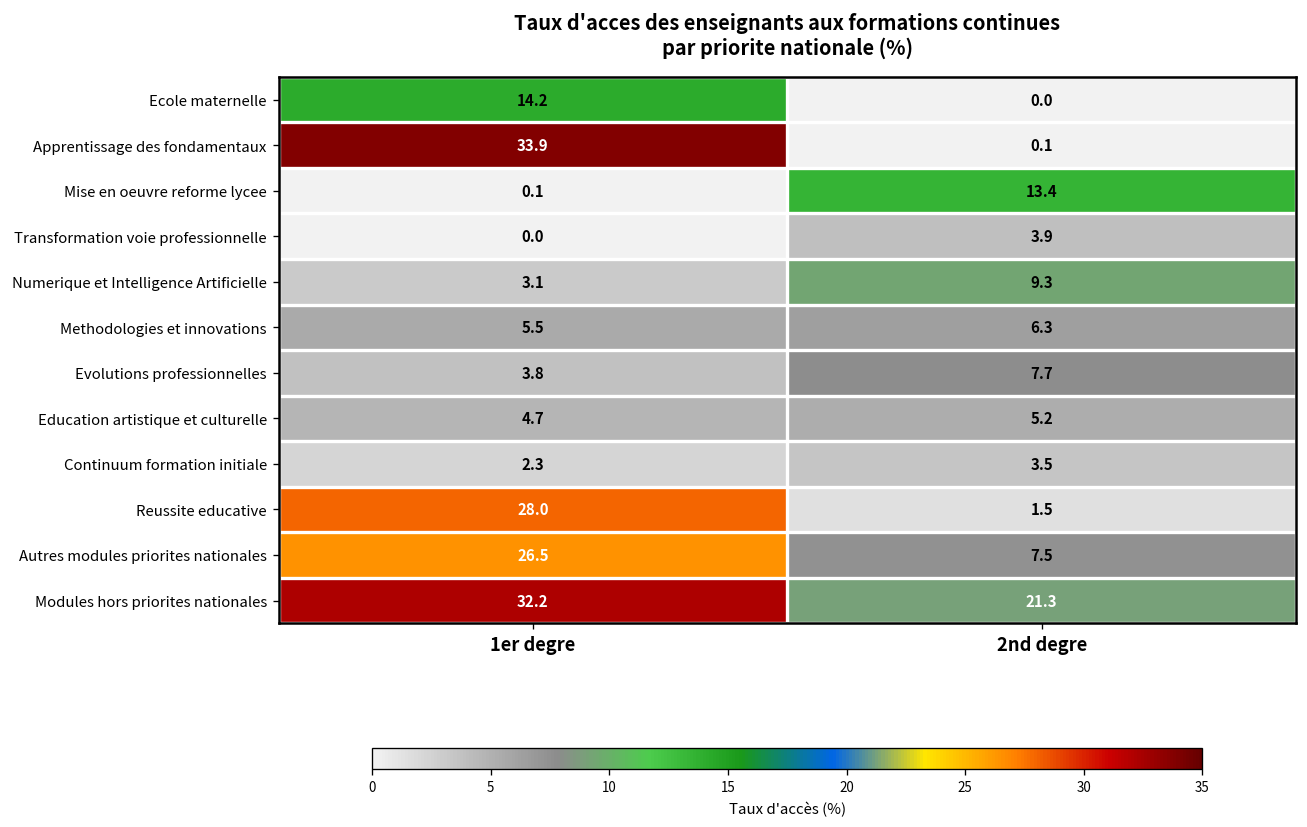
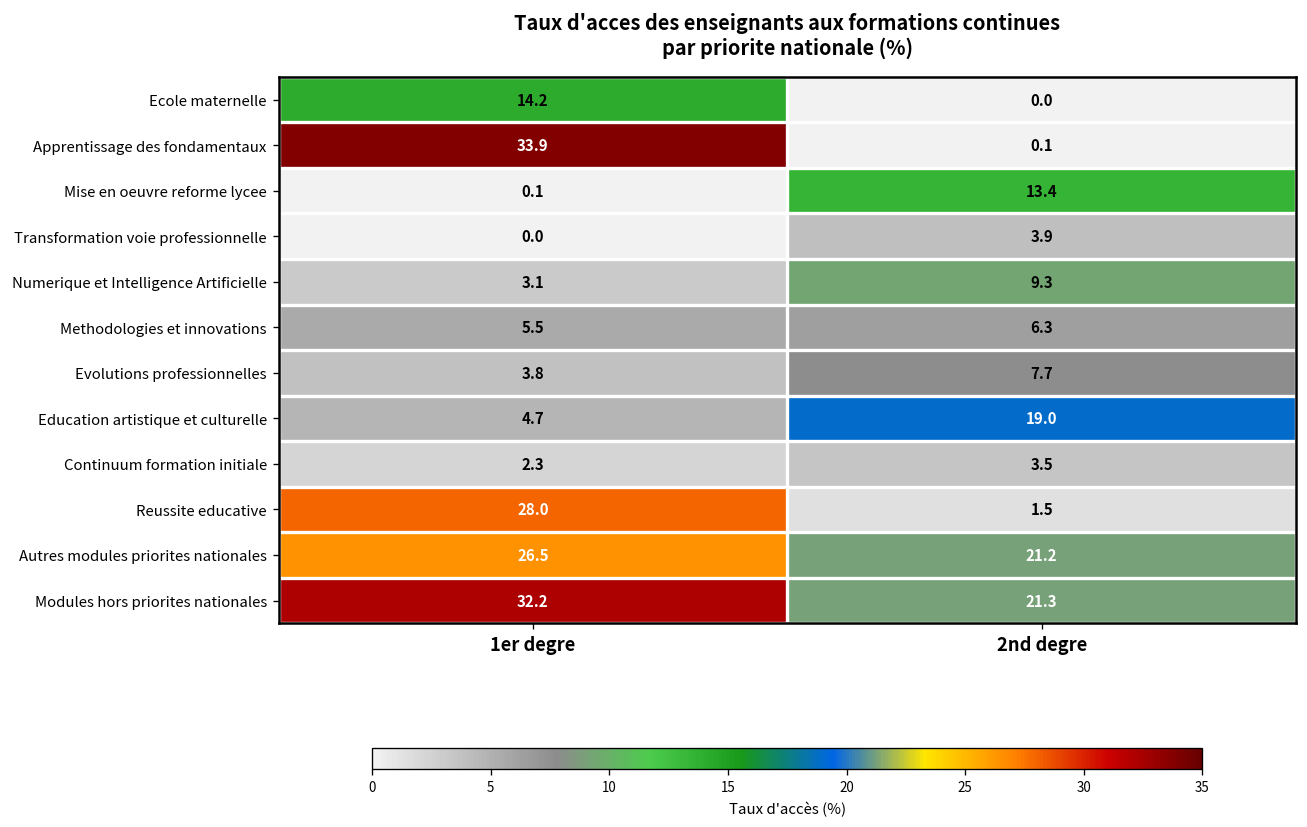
Education artistique et culturelle, 2nd degre: 5.2 -> 19.0
Autres modules priorites nationales, 2nd degre: 7.5 -> 21.2
